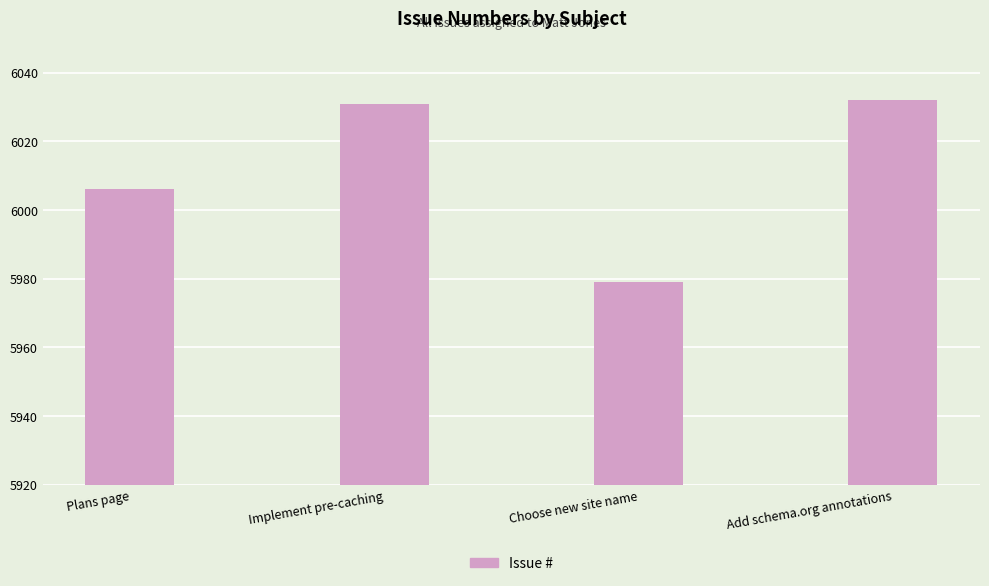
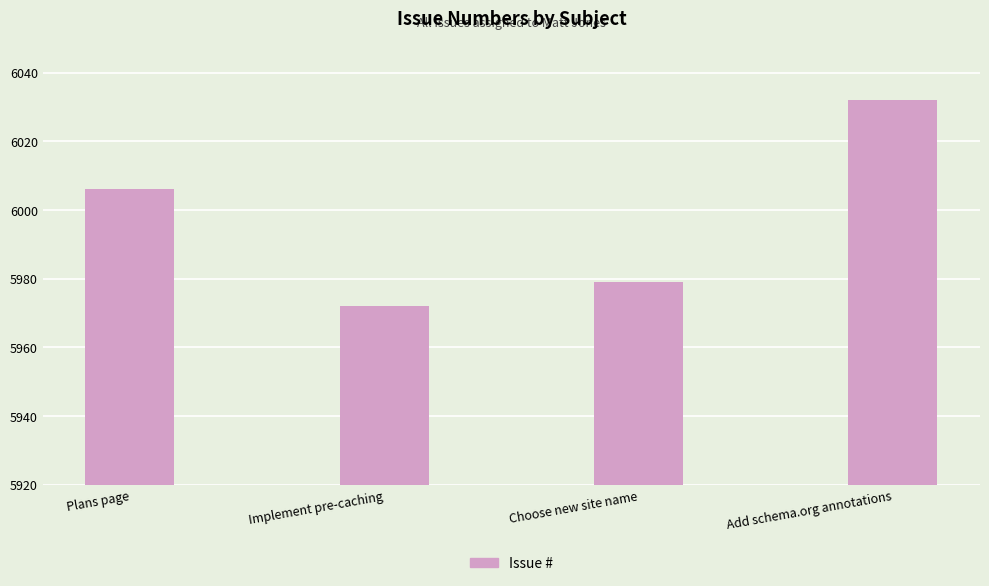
Implement pre-caching: 6031 -> 5972
